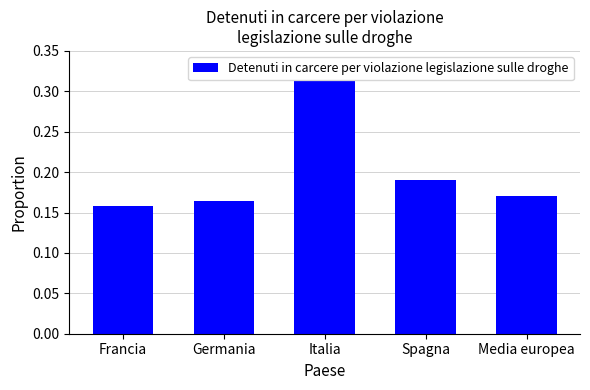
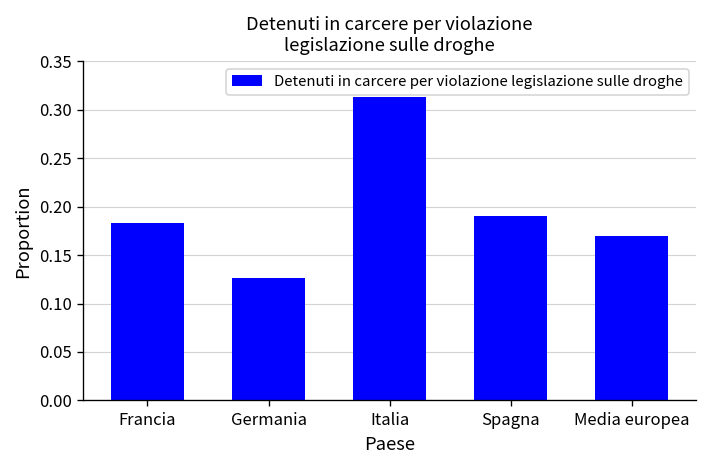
Francia: 0.16 -> 0.18
Germania: 0.16 -> 0.13
